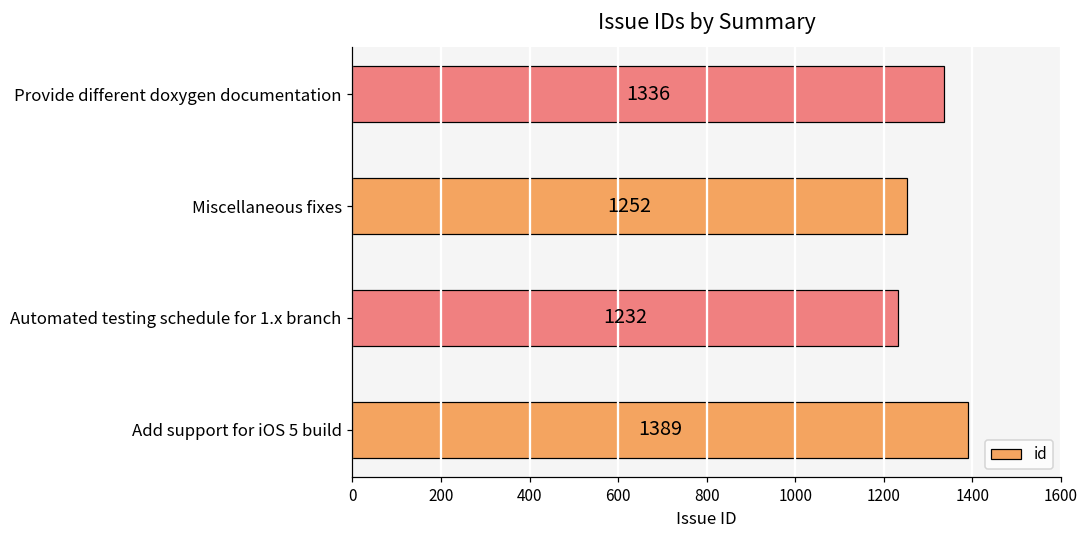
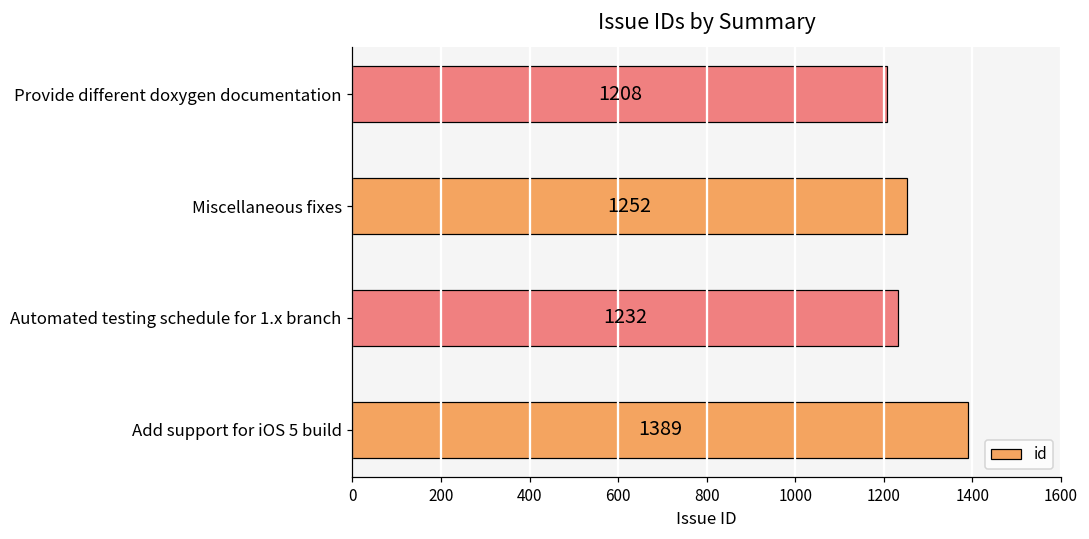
Provide different doxygen documentation: 1336 -> 1208
